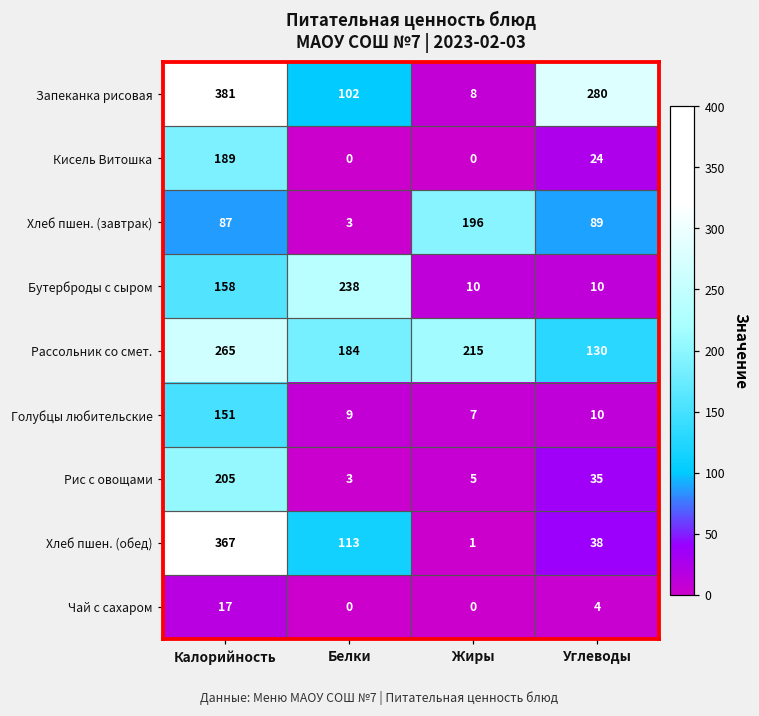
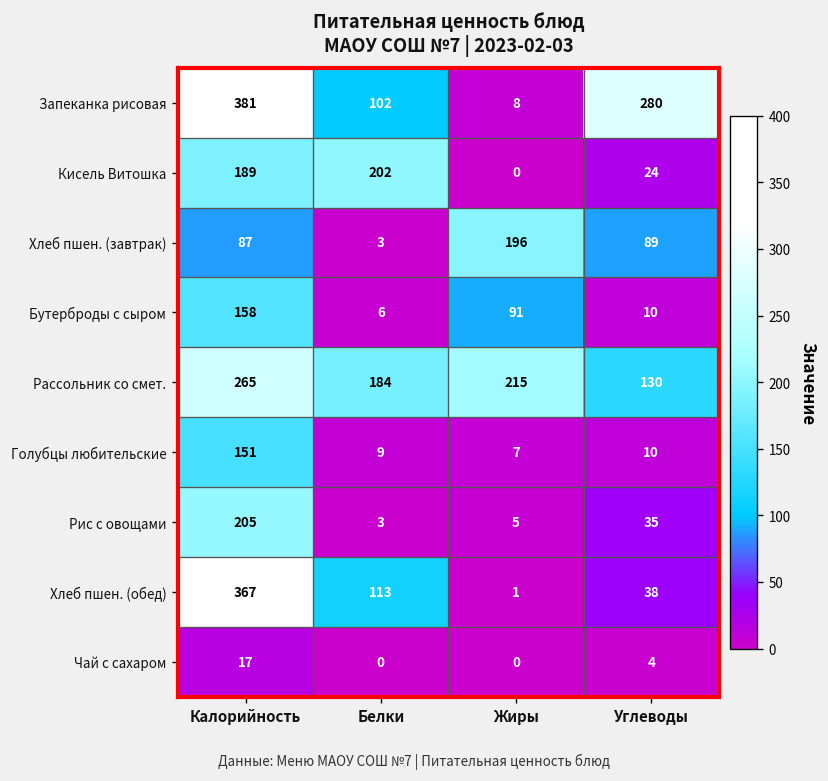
Кисель Витошка, Белки: 0 -> 202
Бутерброды с сыром, Белки: 238 -> 6
Бутерброды с сыром, Жиры: 10 -> 91
